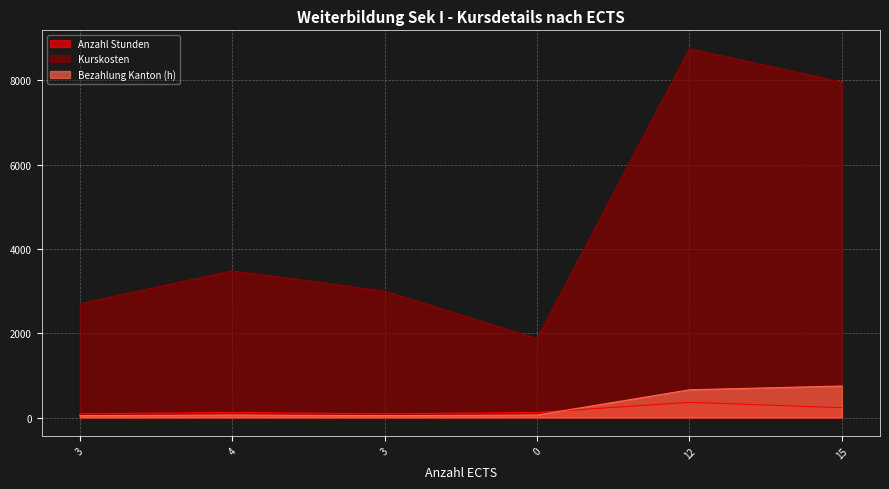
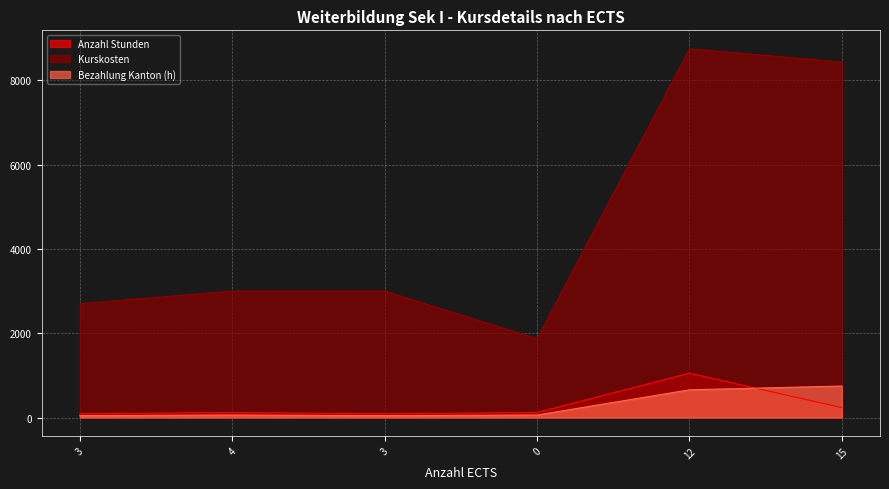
Kurskosten, 4: 3500 -> 3000
Anzahl Stunden, 12: 400 -> 1100
Kurskosten, 15: 8000 -> 8400
